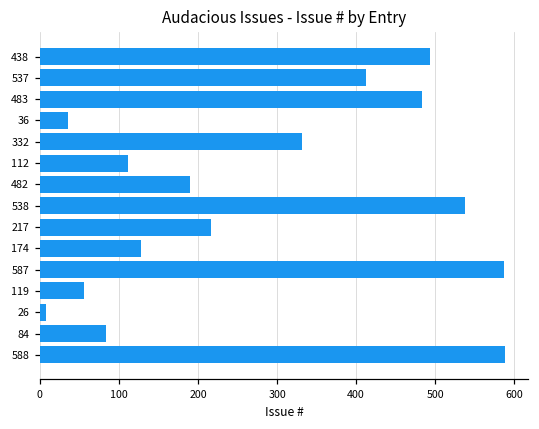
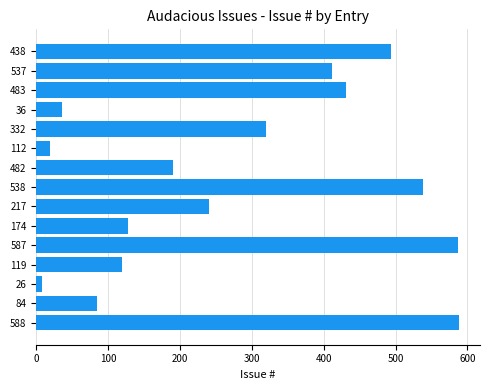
483: 480 -> 430
332: 330 -> 320
112: 110 -> 20
217: 220 -> 240
119: 60 -> 120
